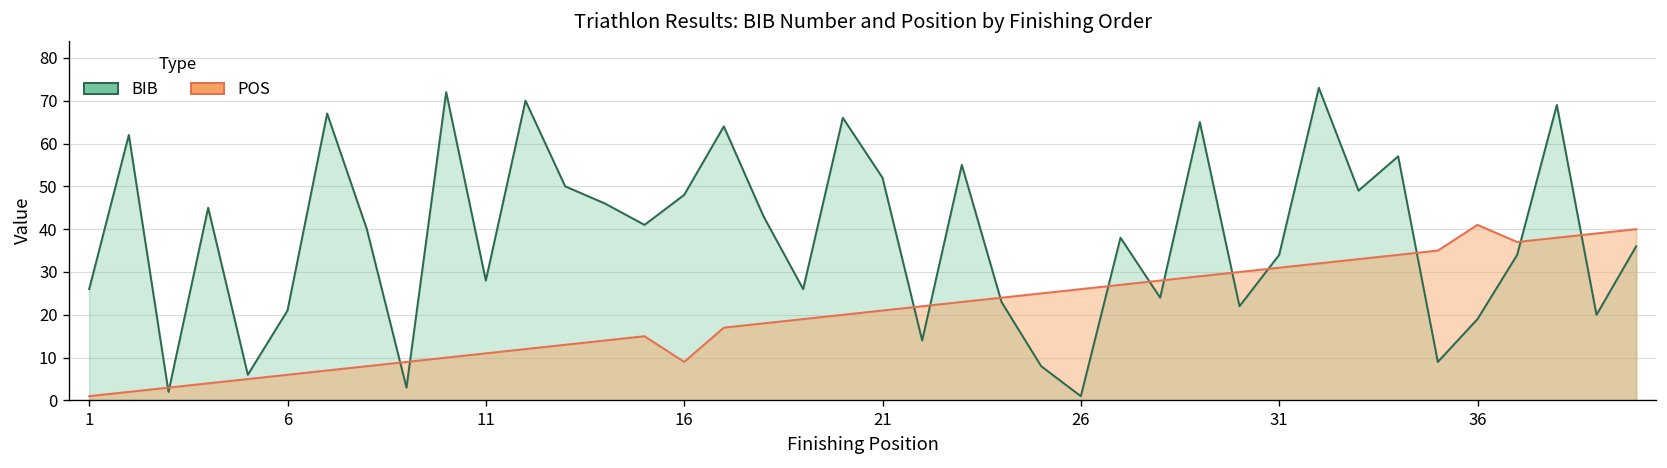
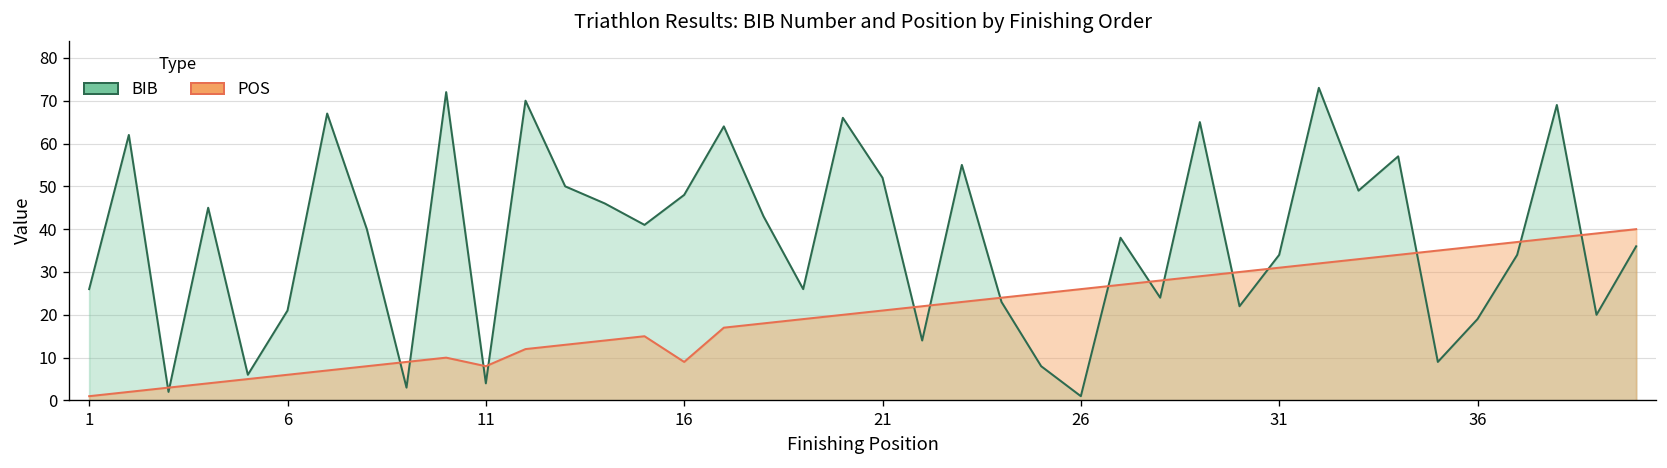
BIB, 11: 28 -> 4
POS, 11: 11 -> 8
POS, 36: 41 -> 36
